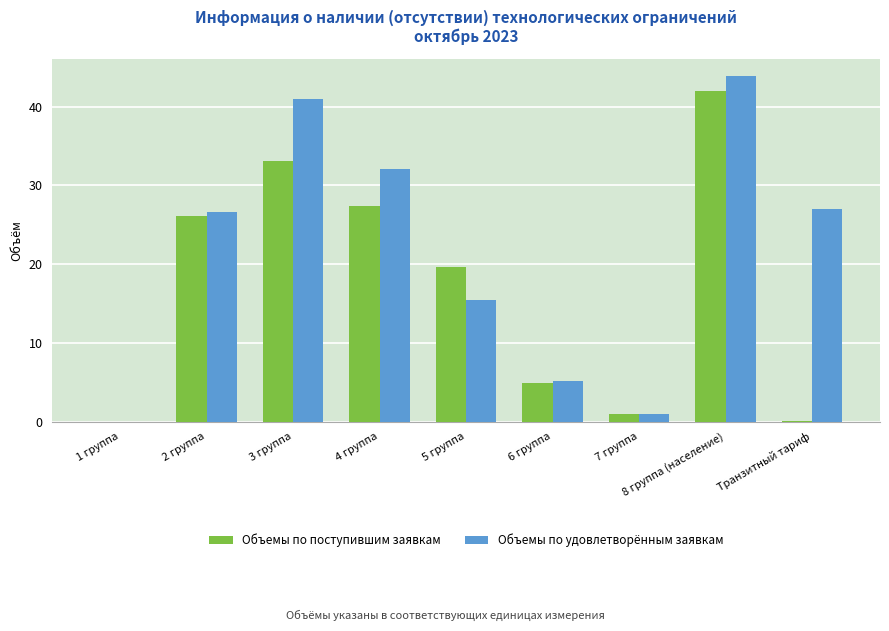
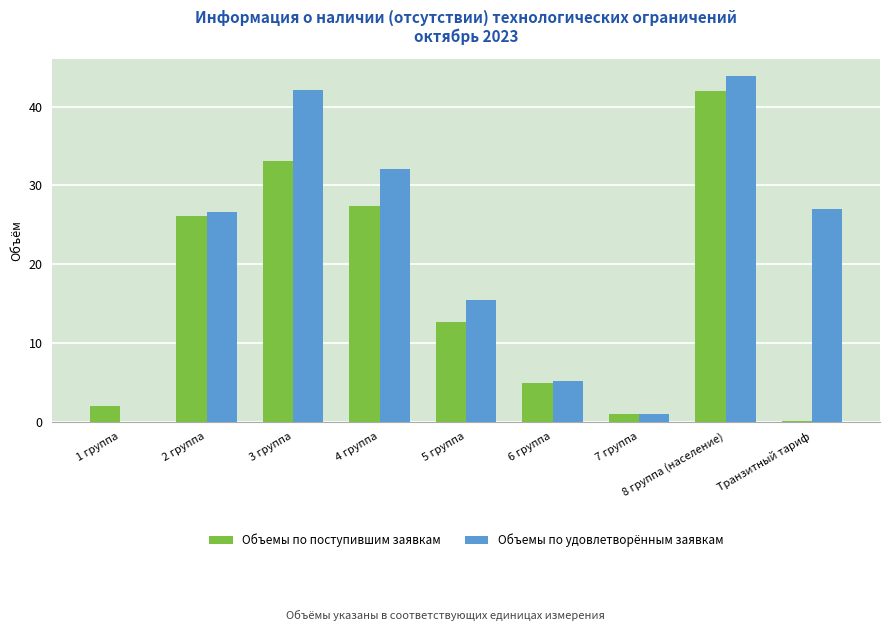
Объемы по поступившим заявкам, 1 группа: 0 -> 2
Объемы по удовлетворённым заявкам, 3 группа: 41 -> 42
Объемы по поступившим заявкам, 5 группа: 20 -> 13
